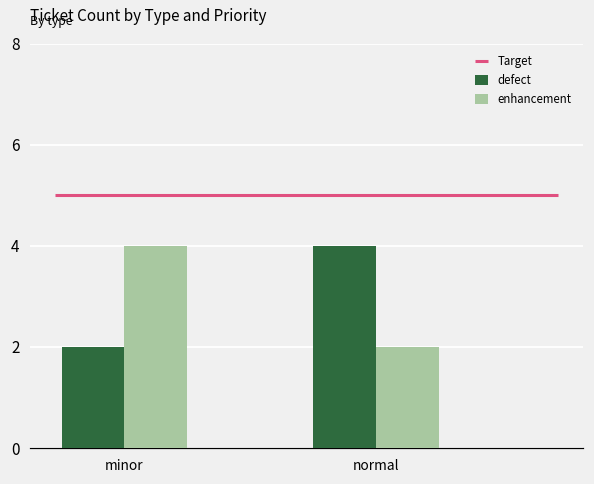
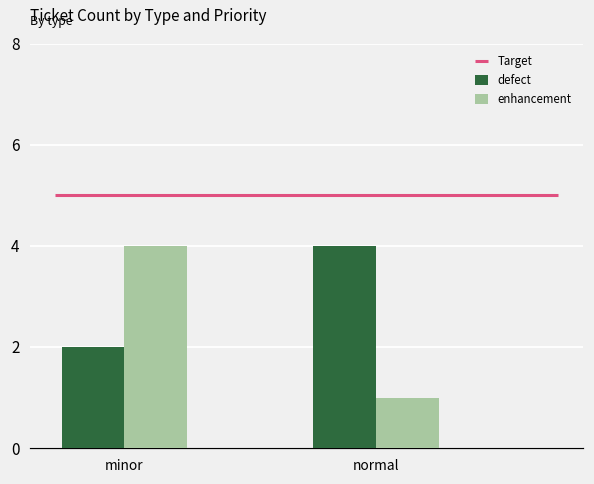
enhancement, normal: 2 -> 1
